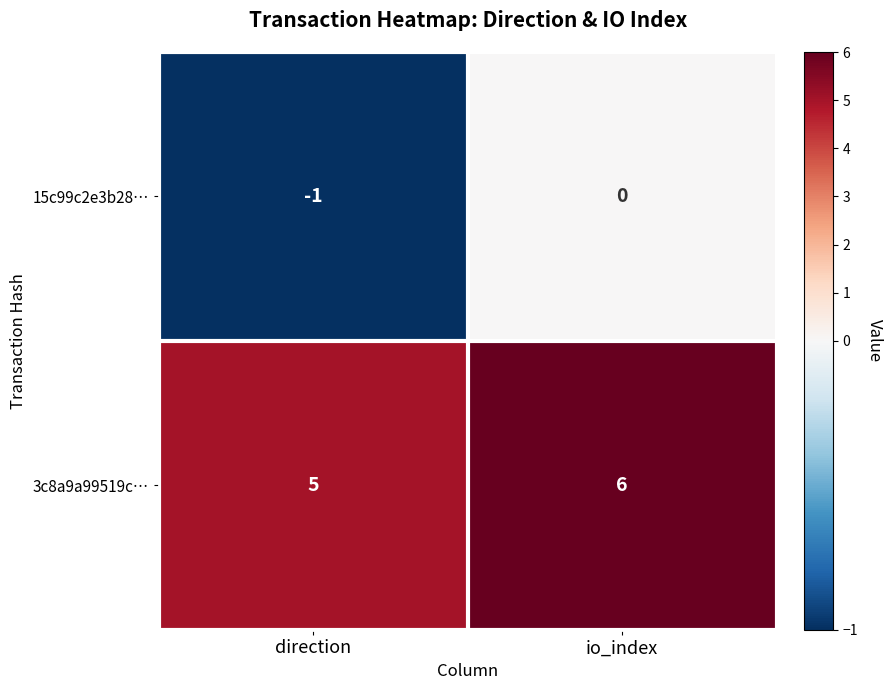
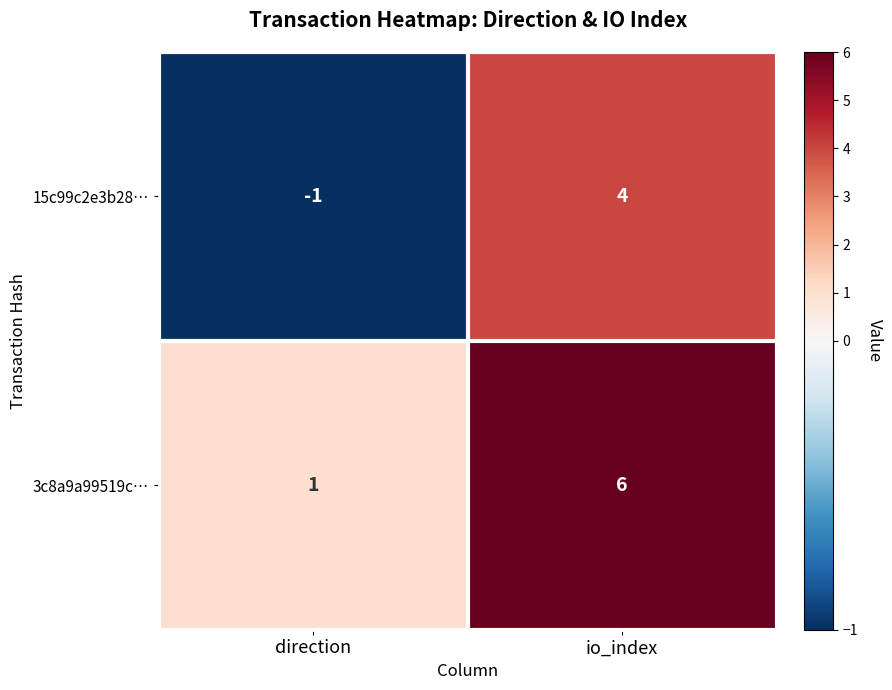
15c99c2e3b28…, io_index: 0 -> 4
3c8a9a99519c…, direction: 5 -> 1
